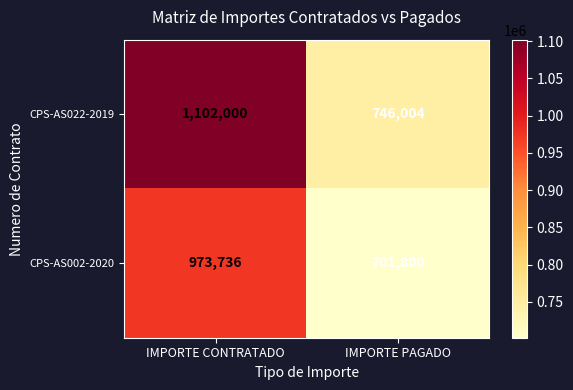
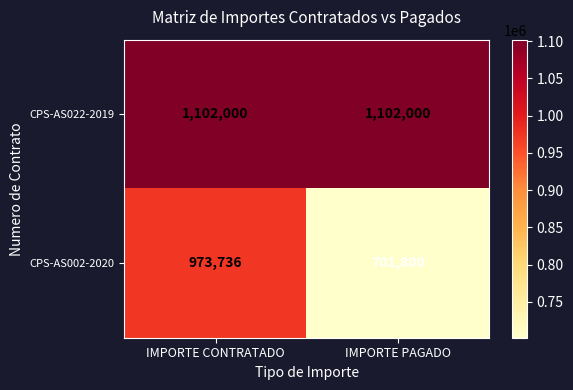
CPS-AS022-2019, IMPORTE PAGADO: 746,004 -> 1,102,000
